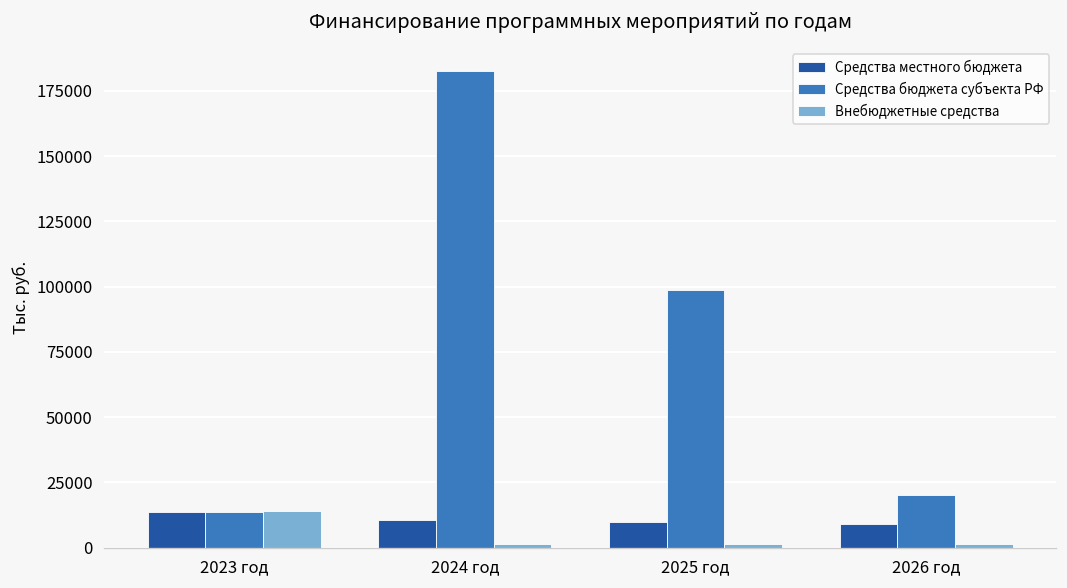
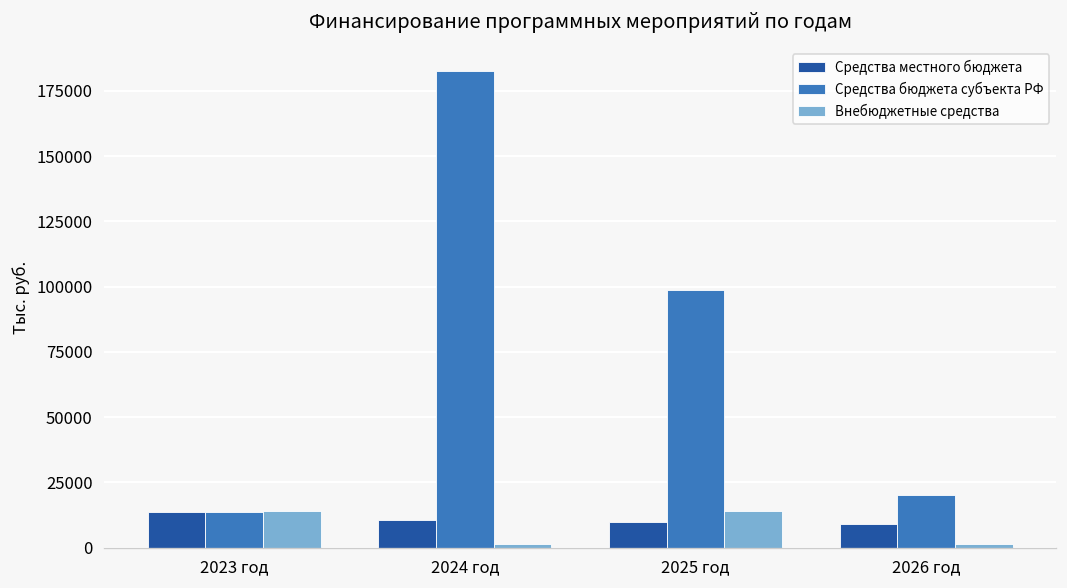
Внебюджетные средства, 2025 год: 1000 -> 14000
